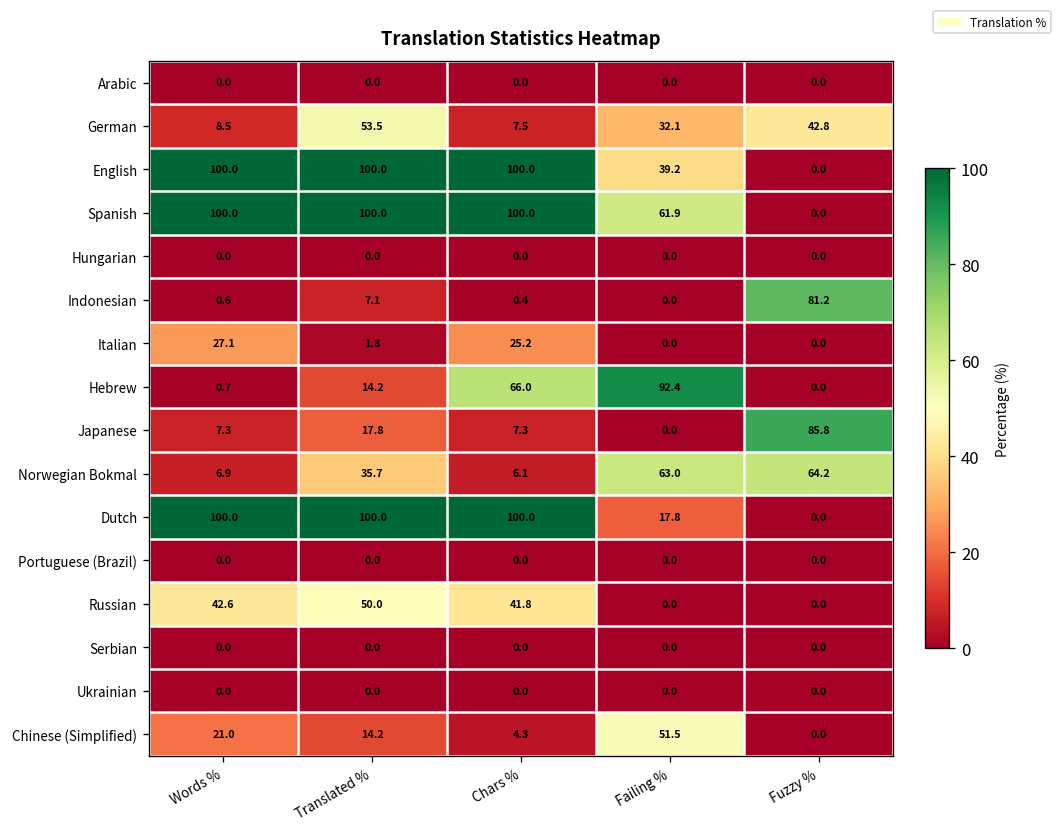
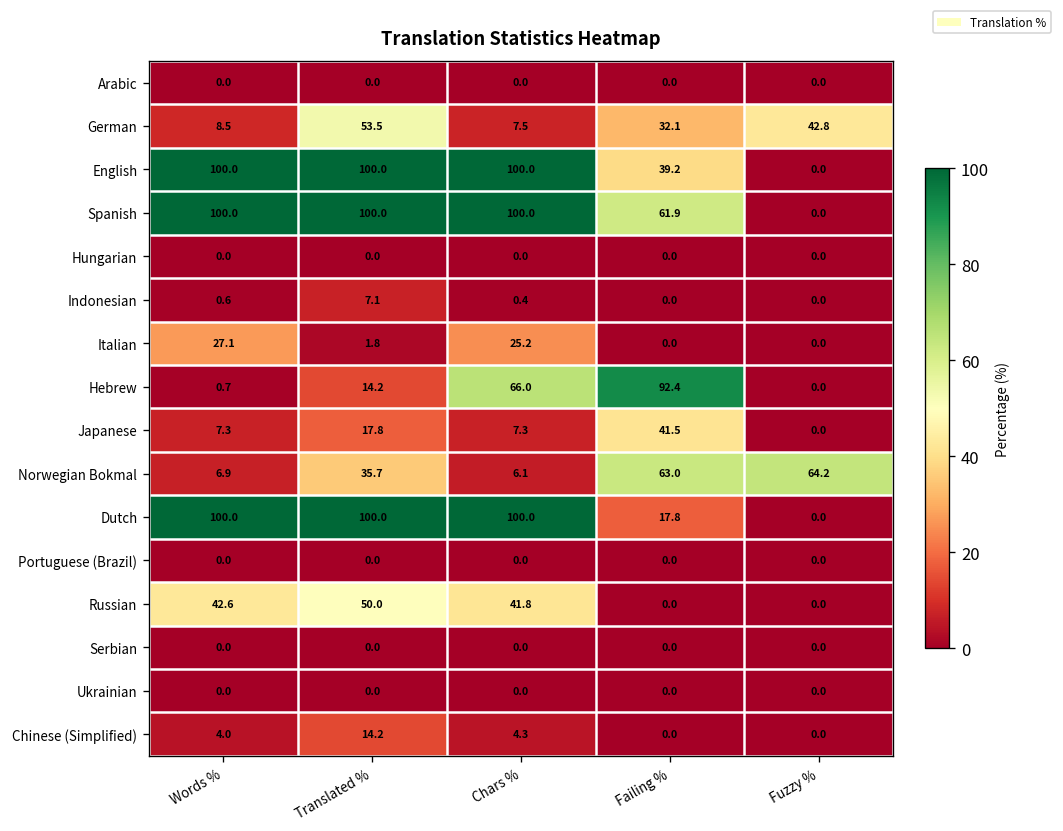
Indonesian, Fuzzy %: 81.2 -> 0.0
Japanese, Failing %: 0.0 -> 41.5
Japanese, Fuzzy %: 85.8 -> 0.0
Chinese (Simplified), Words %: 21.0 -> 4.0
Chinese (Simplified), Failing %: 51.5 -> 0.0
